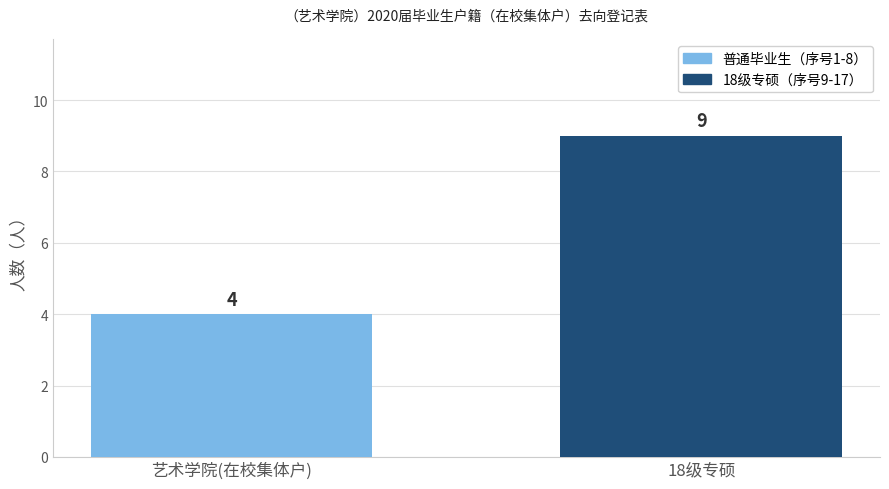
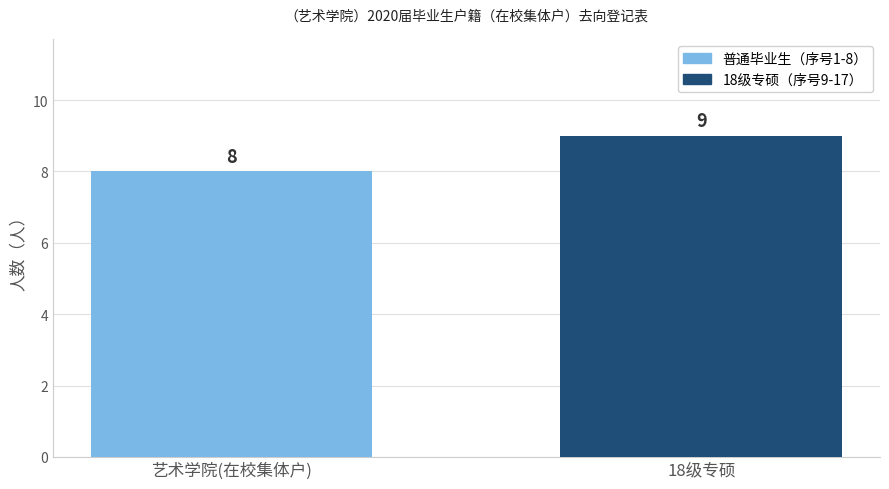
艺术学院(在校集体户): 4 -> 8
